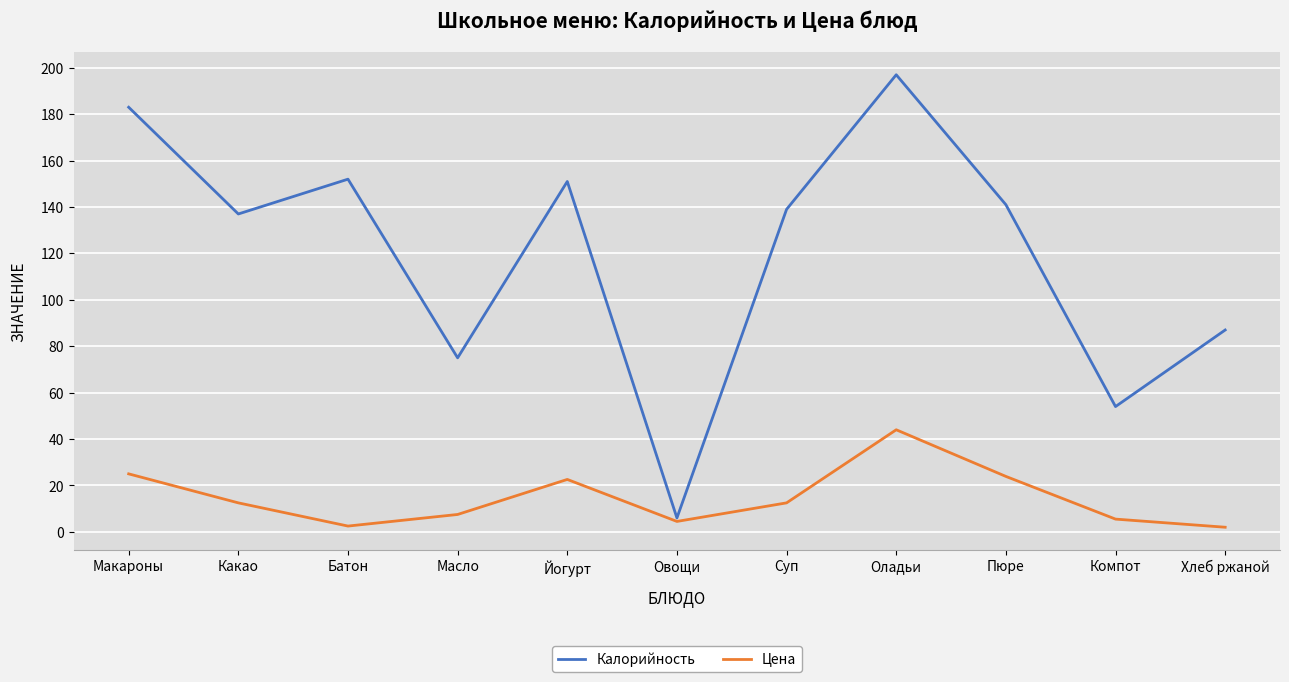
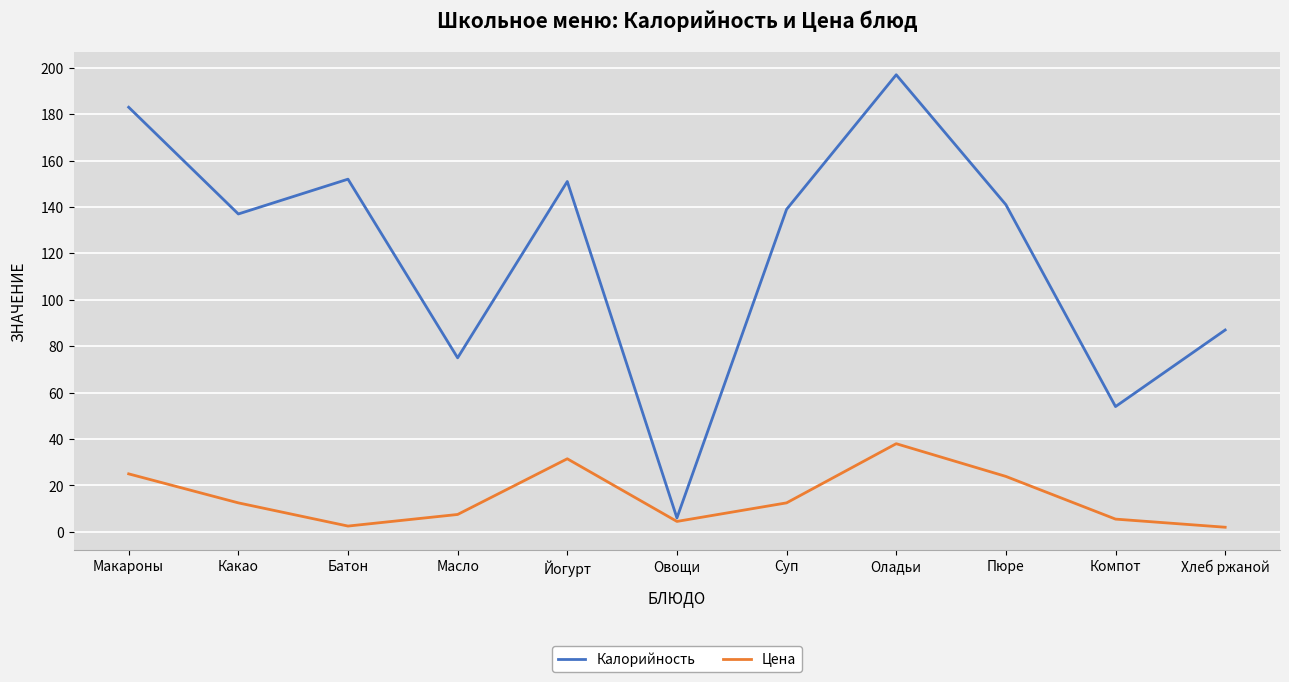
Цена, Йогурт: 23 -> 32
Цена, Оладьи: 44 -> 38
